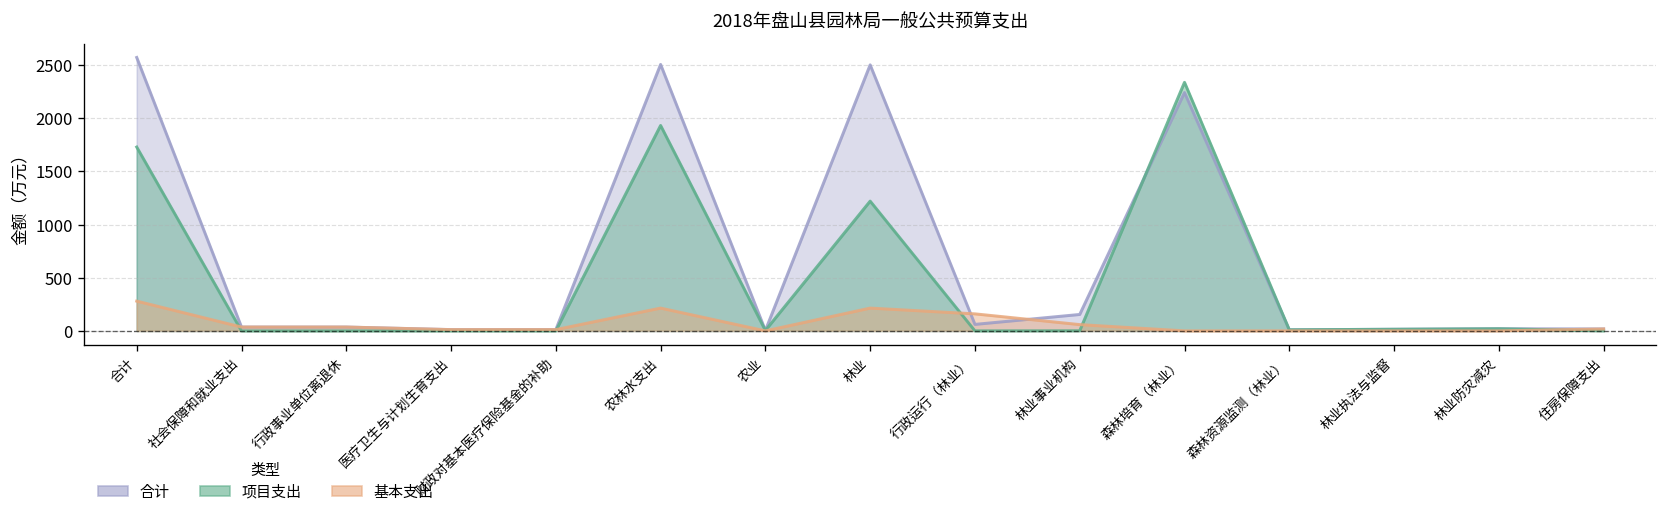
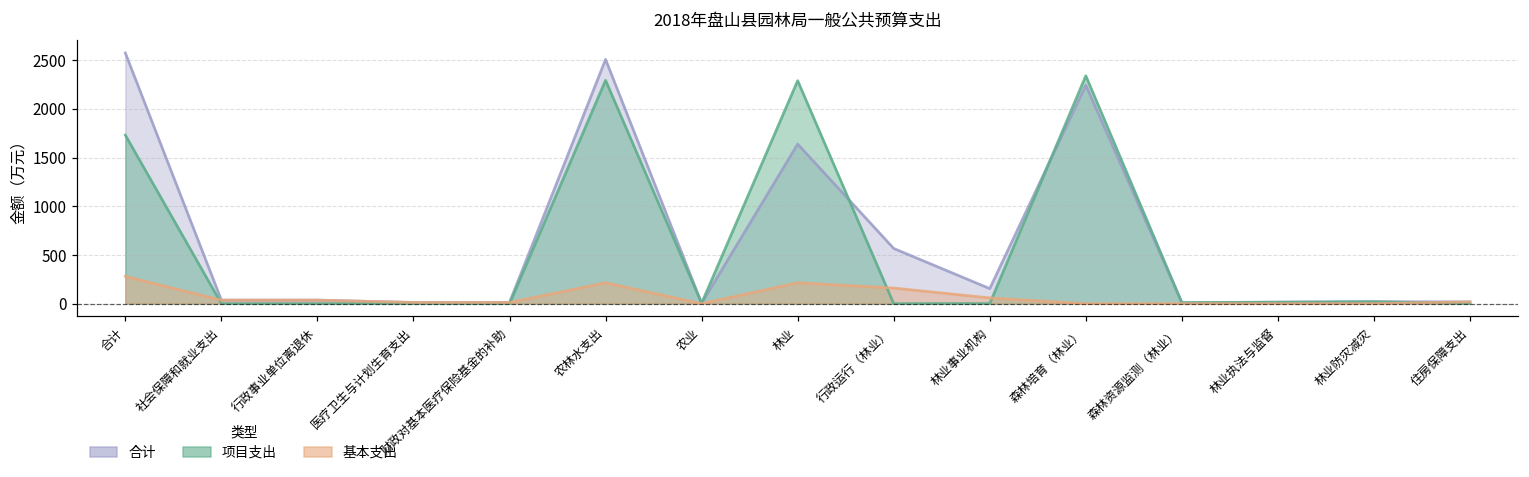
项目支出, 农林水支出: 1900 -> 2300
合计, 林业: 2500 -> 1600
项目支出, 林业: 1200 -> 2300
合计, 行政运行（林业）: 100 -> 600
